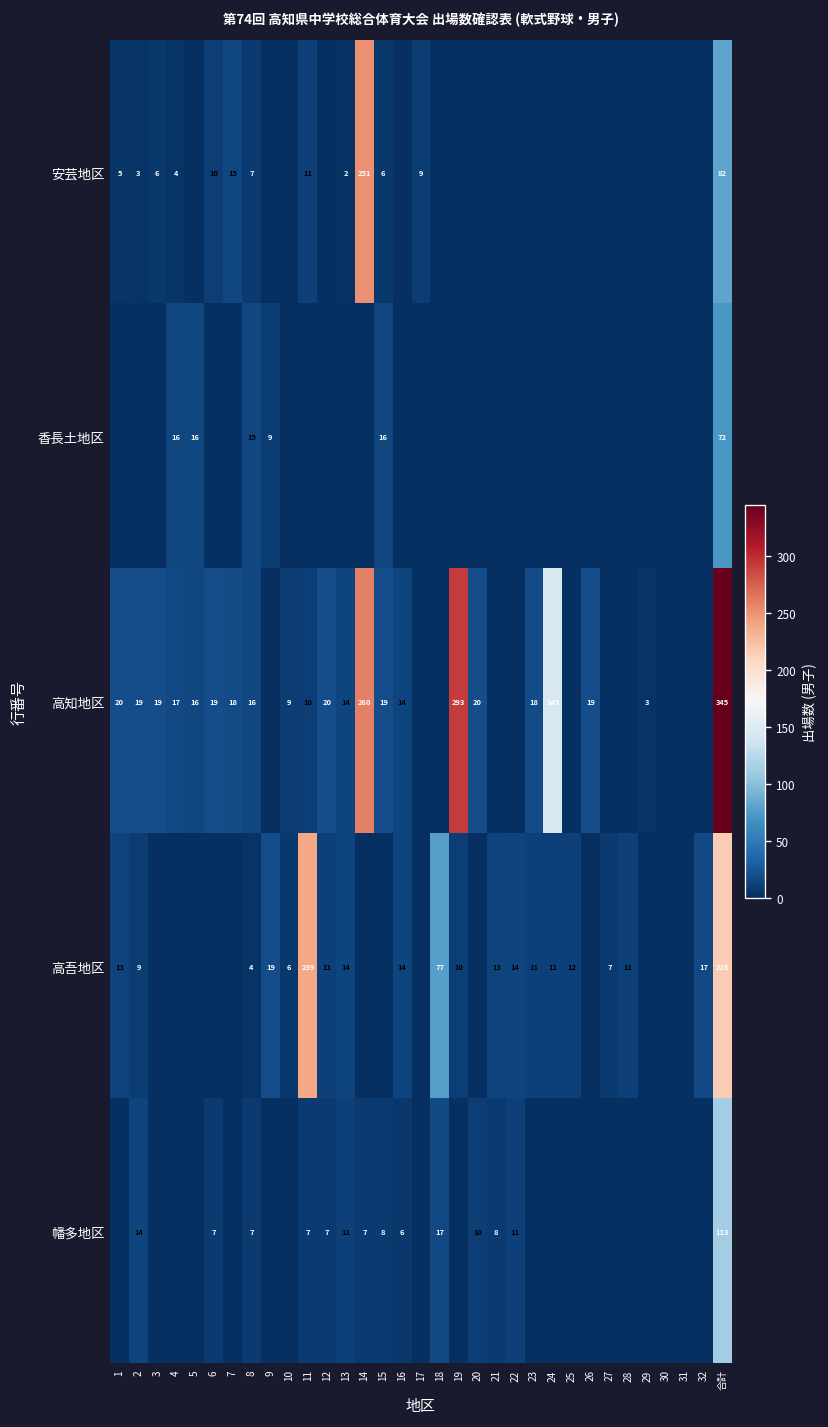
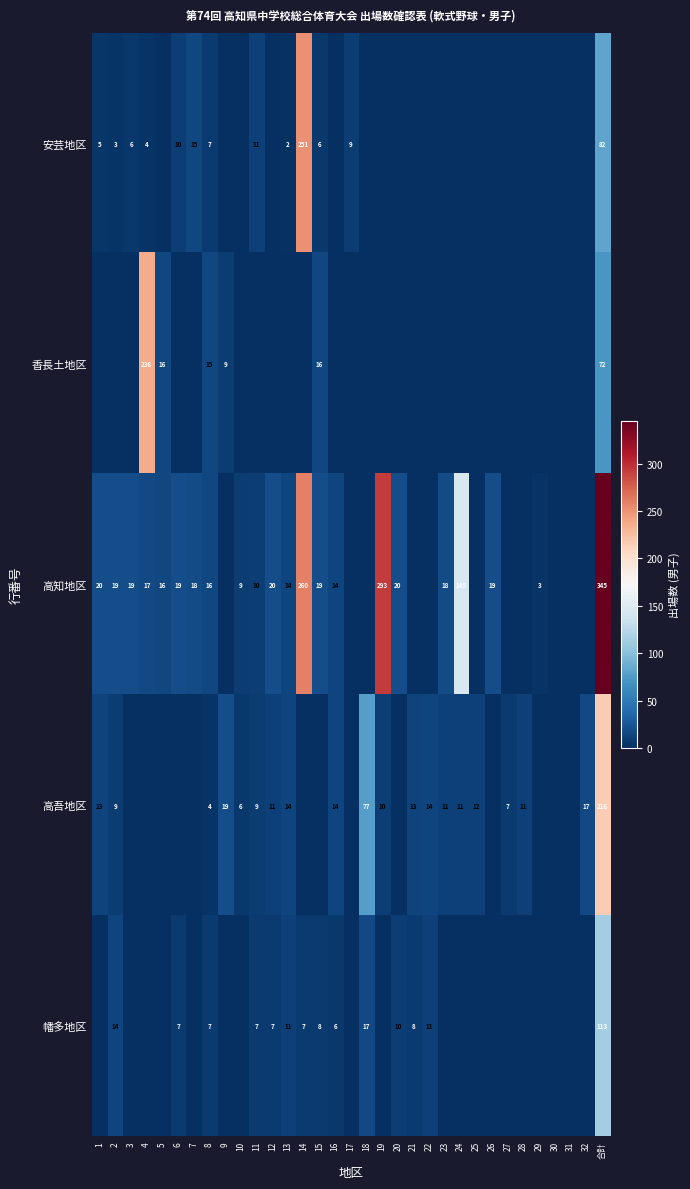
香長土地区, 4: 16 -> 236
高吾地区, 11: 239 -> 9
